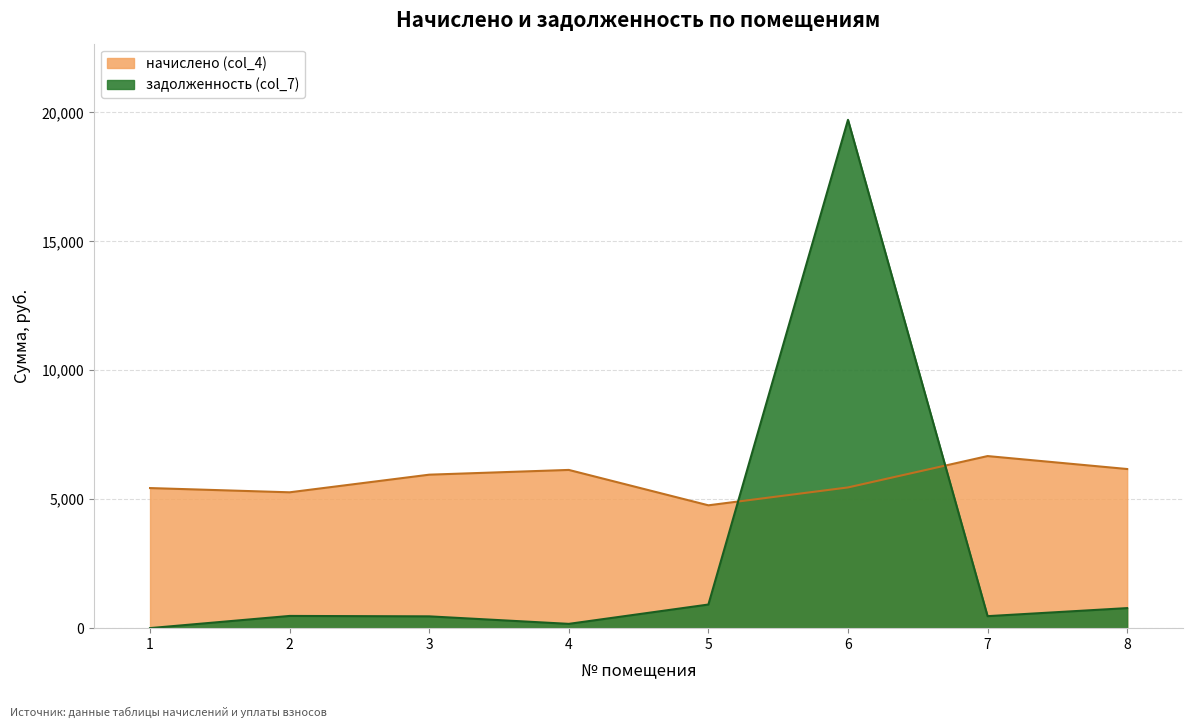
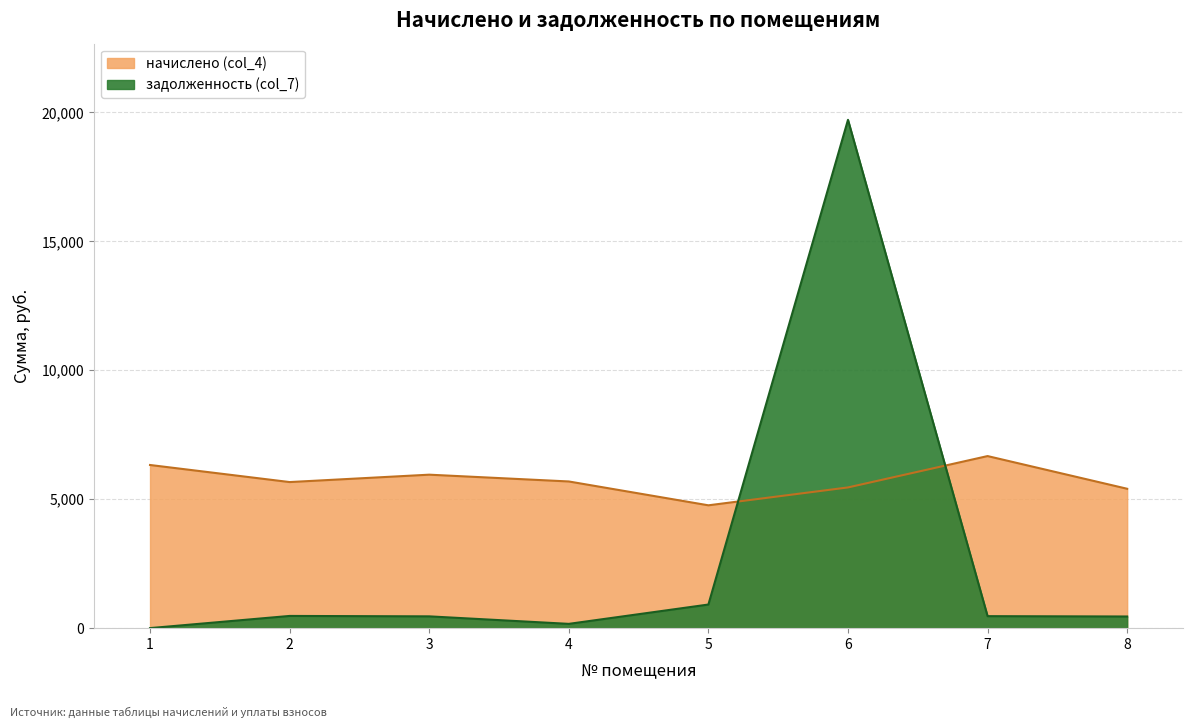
начислено (col_4), 1: 5,400 -> 6,300
начислено (col_4), 2: 5,300 -> 5,700
начислено (col_4), 4: 6,100 -> 5,700
начислено (col_4), 8: 6,200 -> 5,400
задолженность (col_7), 8: 800 -> 500
